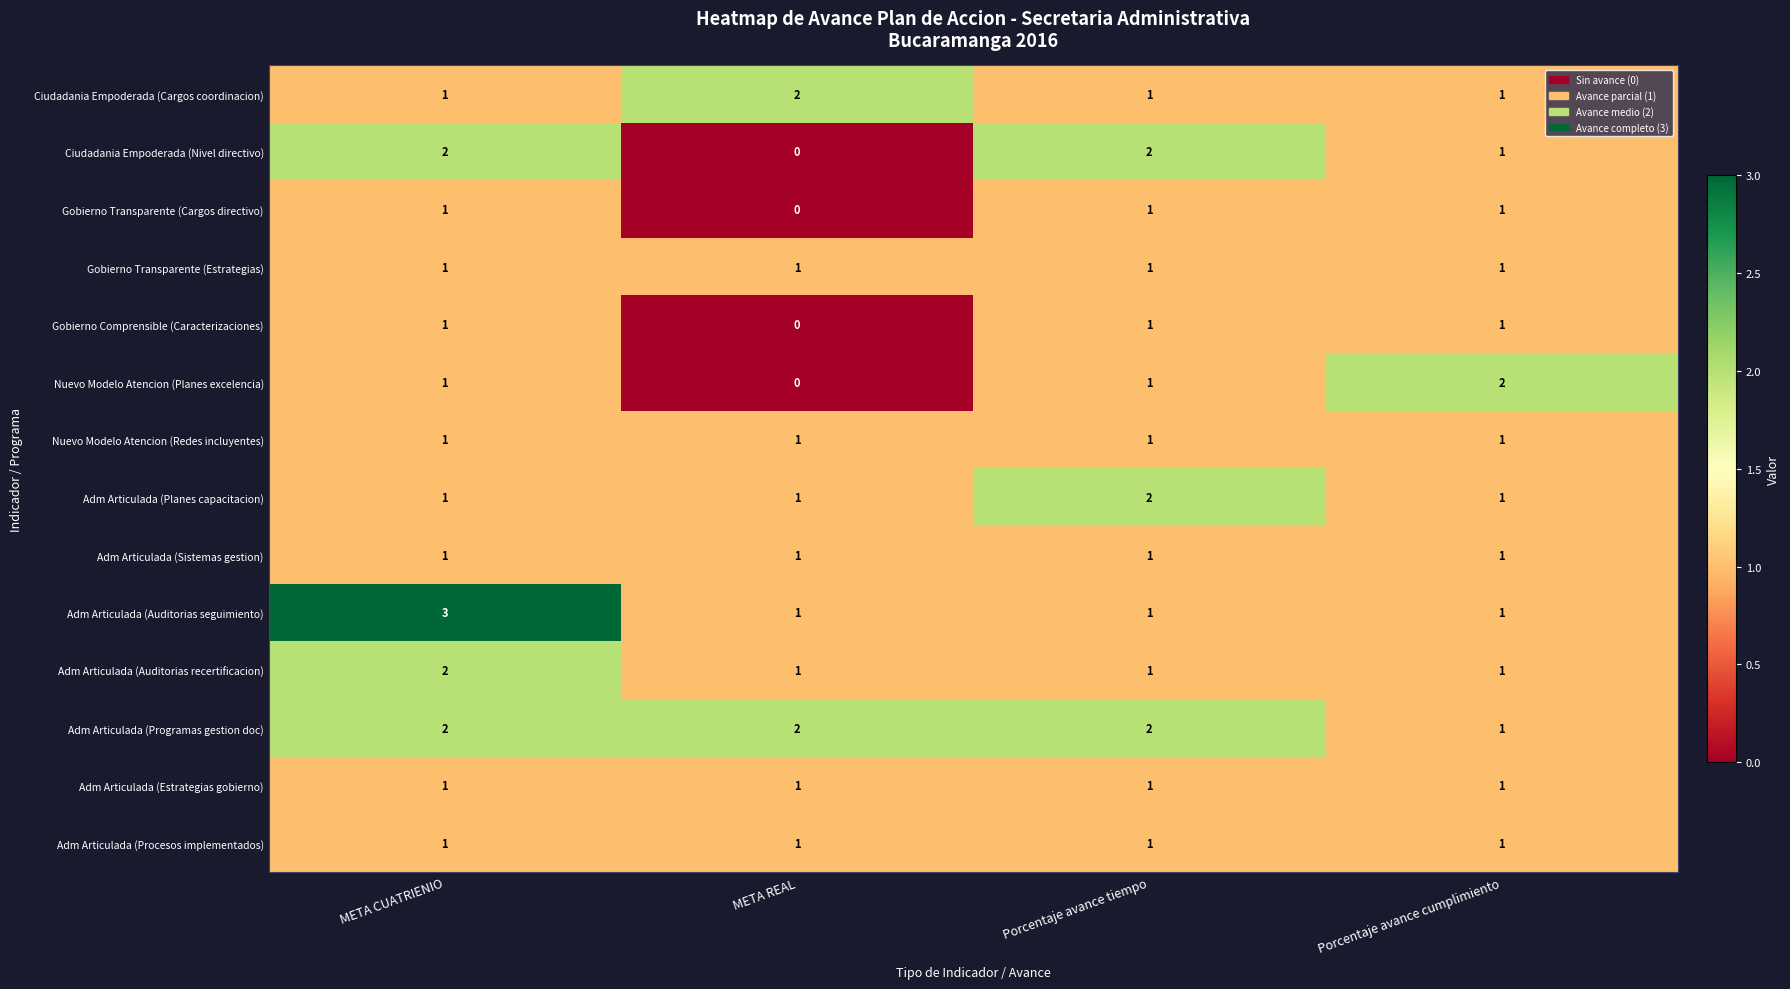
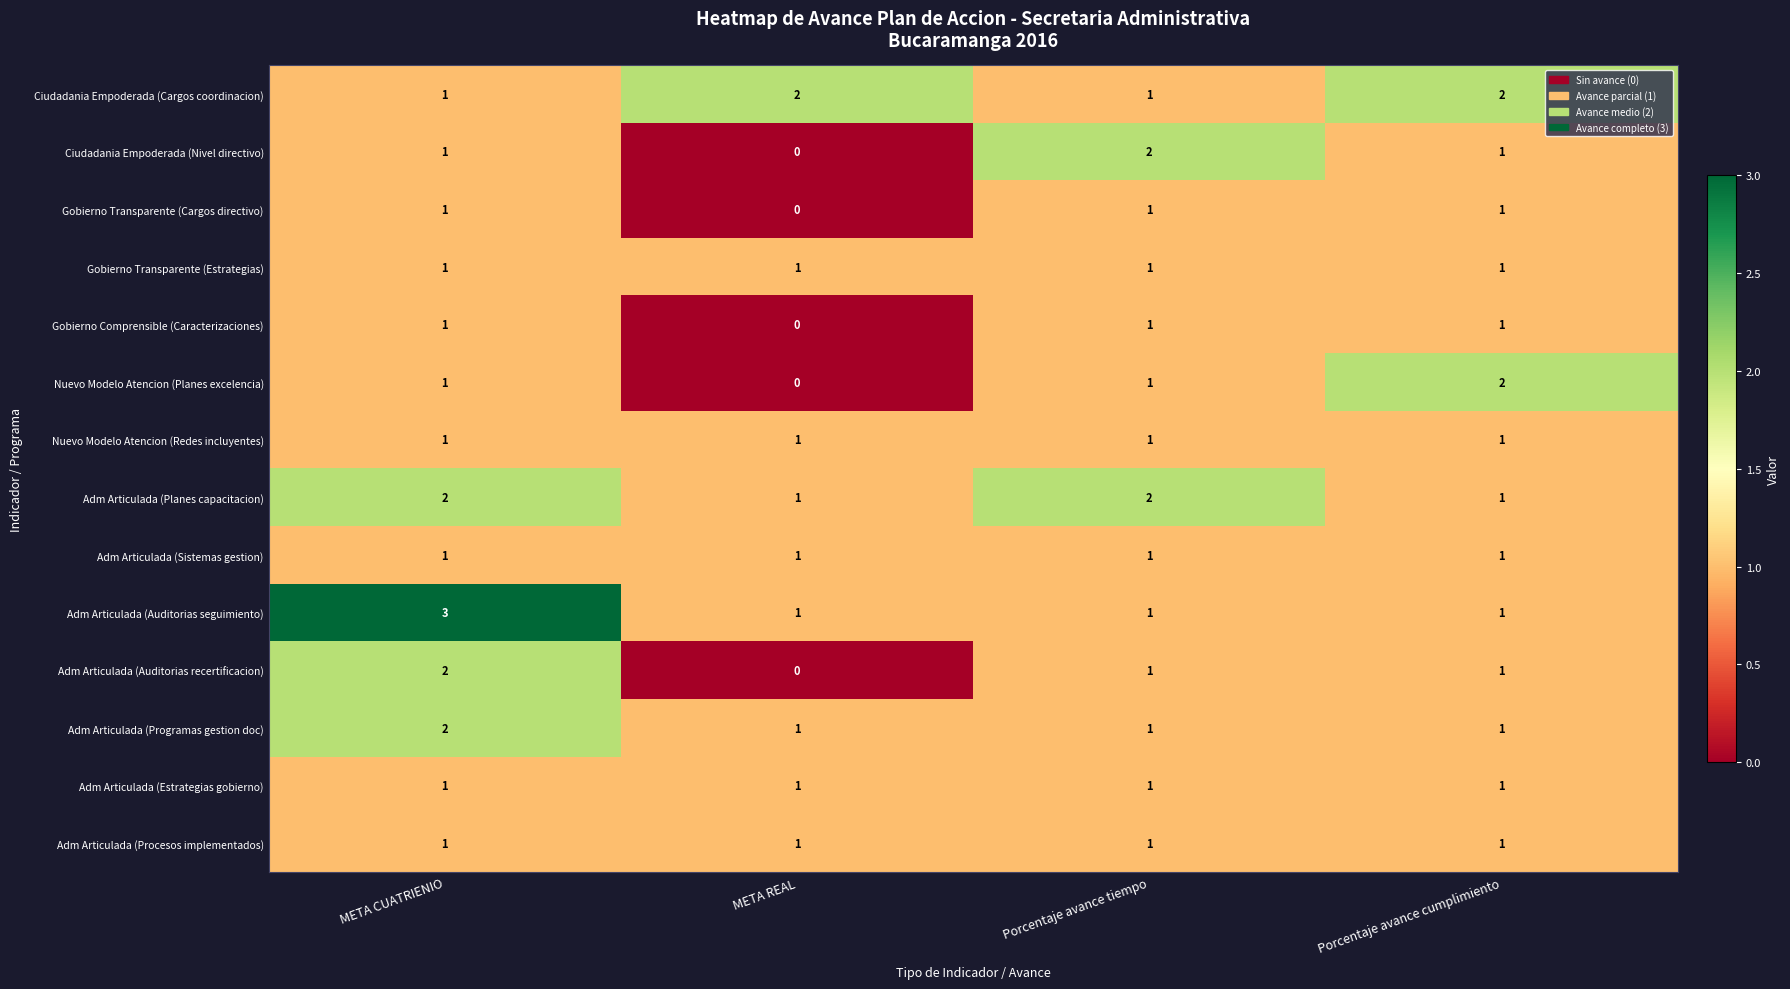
Ciudadania Empoderada (Cargos coordinacion), Porcentaje avance cumplimiento: 1 -> 2
Ciudadania Empoderada (Nivel directivo), META CUATRIENIO: 2 -> 1
Adm Articulada (Planes capacitacion), META CUATRIENIO: 1 -> 2
Adm Articulada (Auditorias recertificacion), META REAL: 1 -> 0
Adm Articulada (Programas gestion doc), META REAL: 2 -> 1
Adm Articulada (Programas gestion doc), Porcentaje avance tiempo: 2 -> 1
